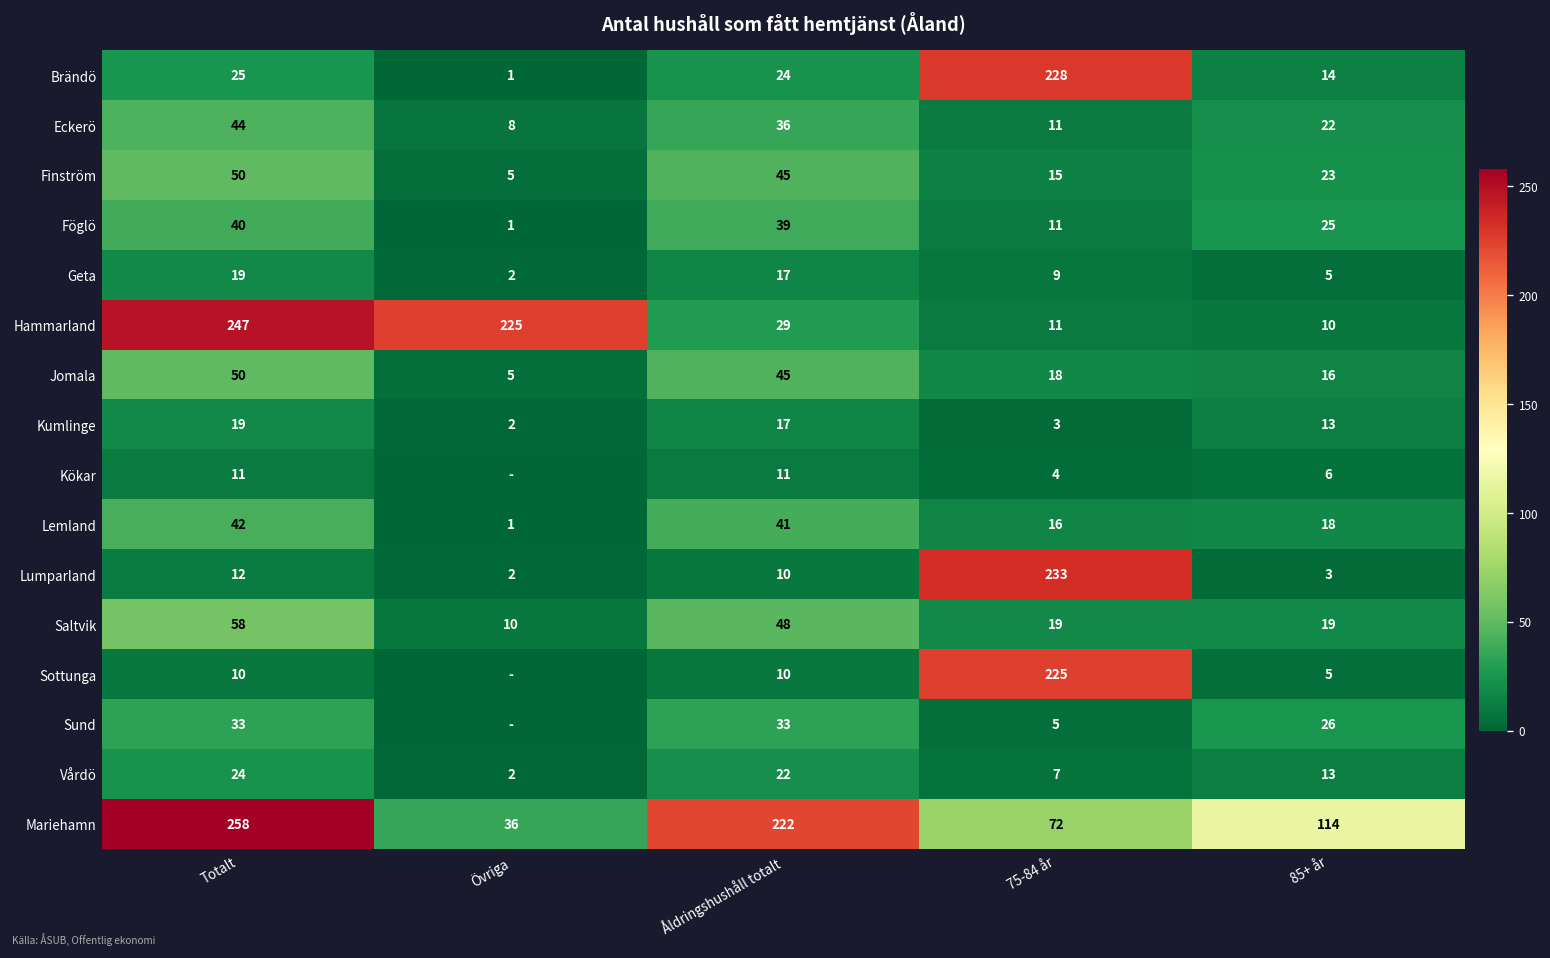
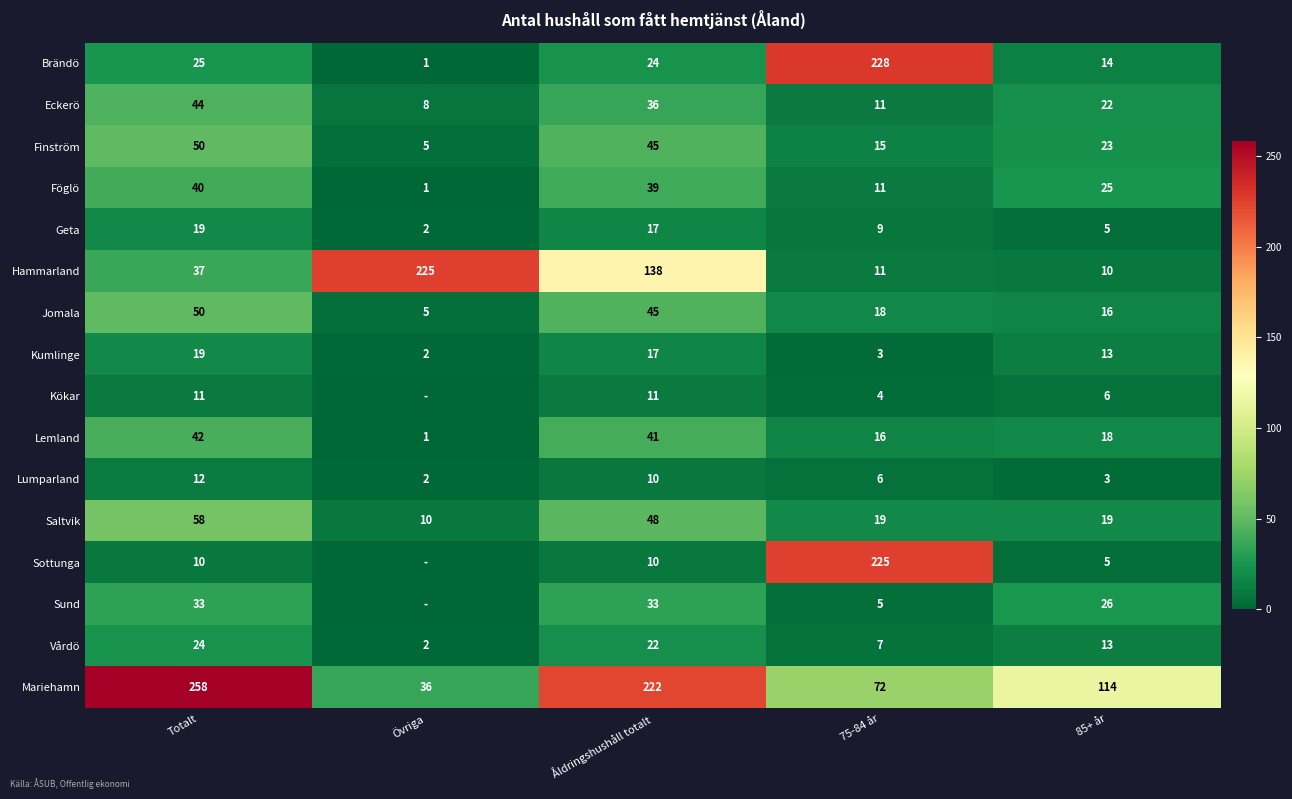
Hammarland, Totalt: 247 -> 37
Hammarland, Åldringshushåll totalt: 29 -> 138
Lumparland, 75-84 år: 233 -> 6
